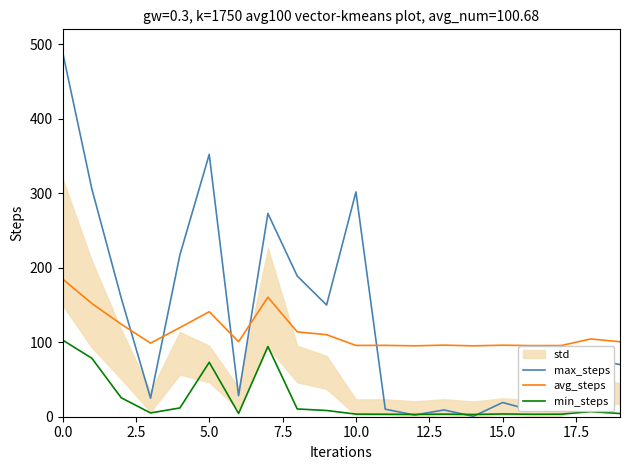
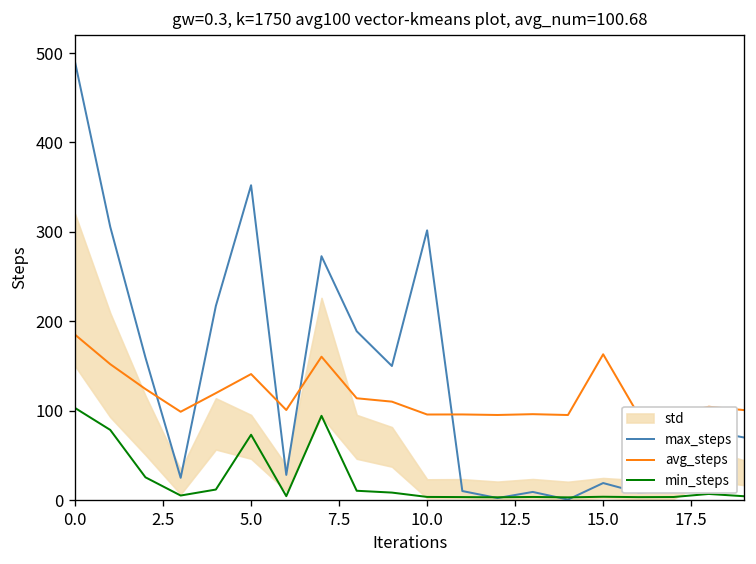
avg_steps, 15.0: 100 -> 160
